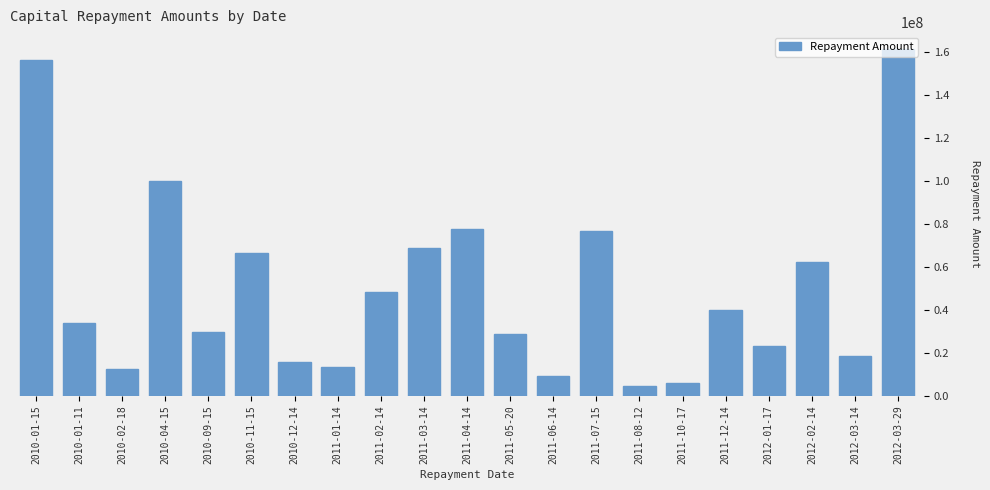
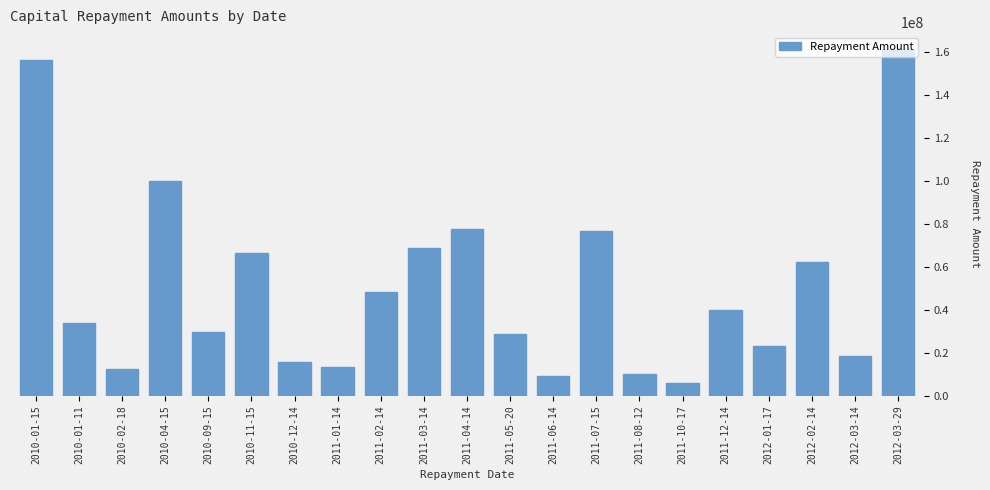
2011-08-12: 5000000 -> 10000000
